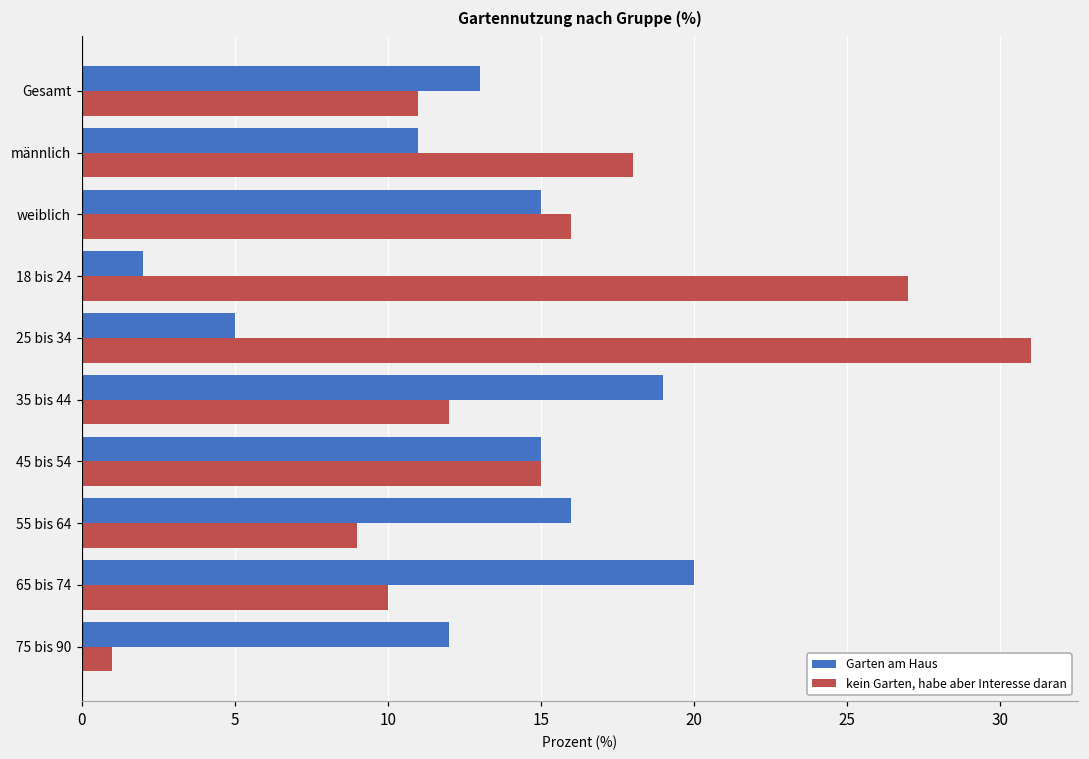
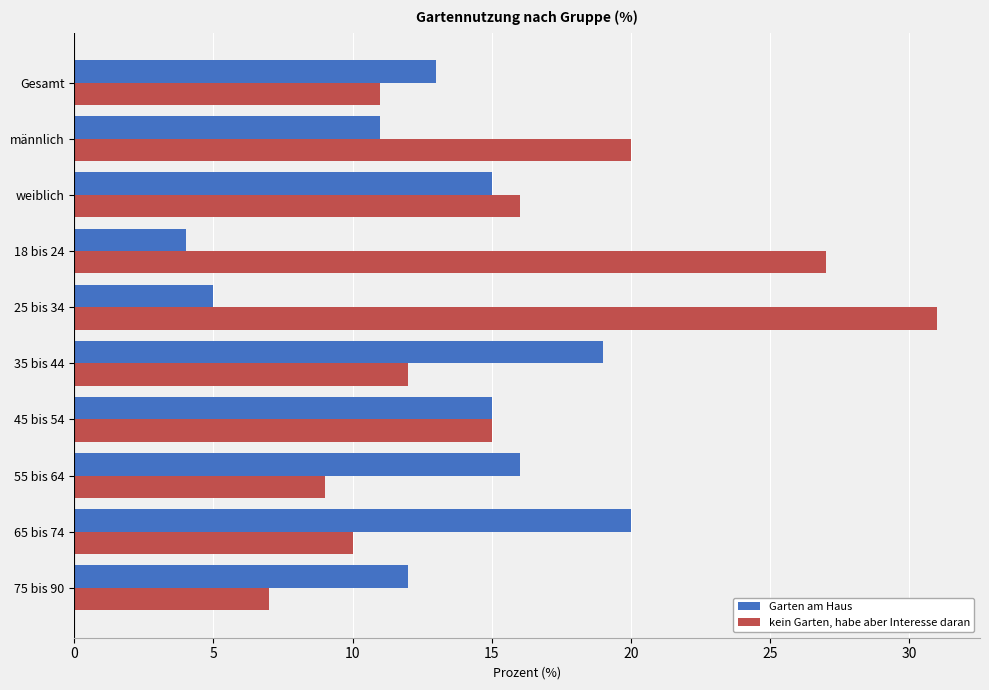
kein Garten, habe aber Interesse daran, männlich: 18 -> 20
Garten am Haus, 18 bis 24: 2 -> 4
kein Garten, habe aber Interesse daran, 75 bis 90: 1 -> 7
